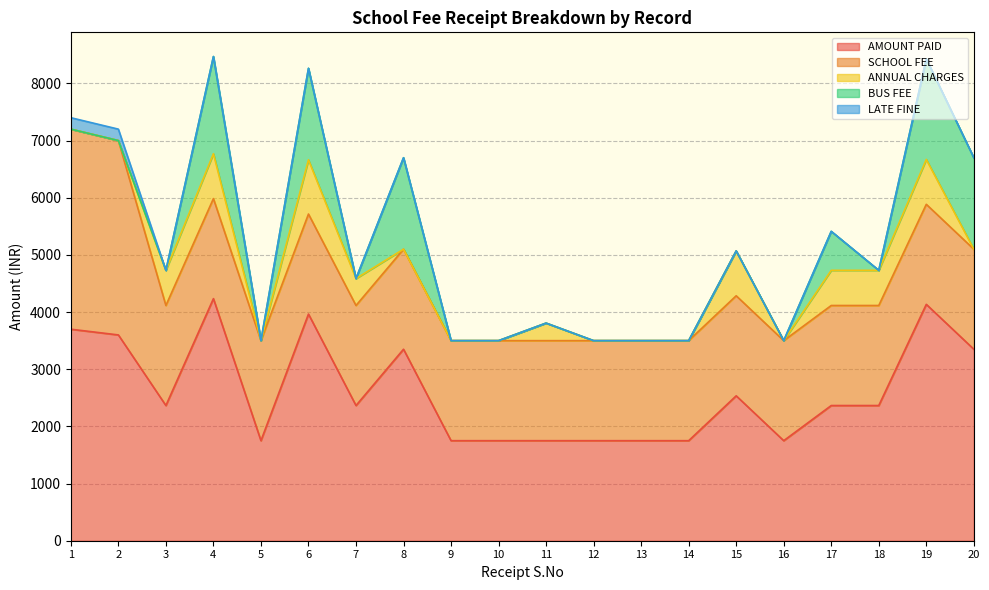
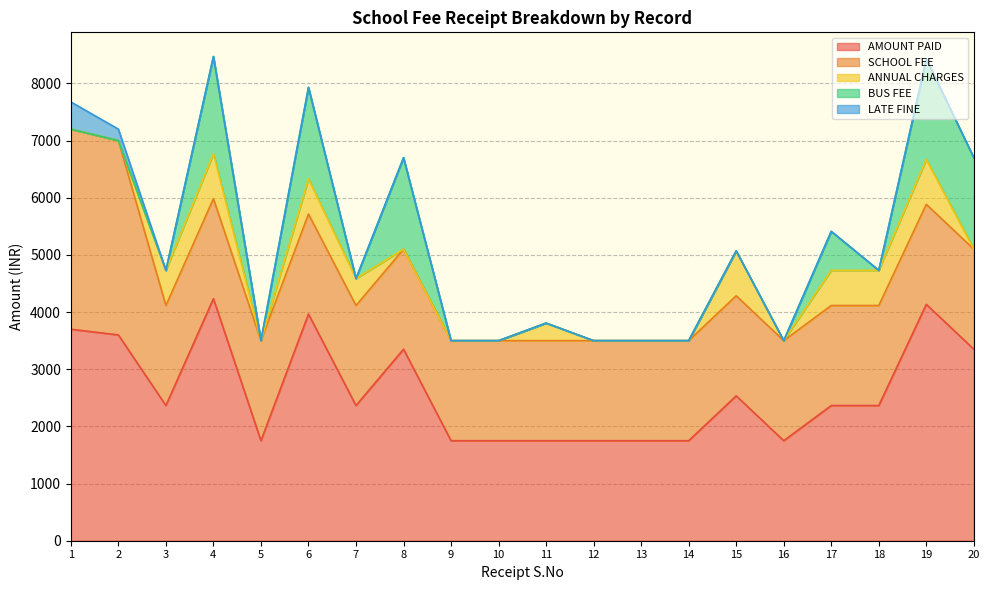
LATE FINE, 1: 200 -> 500
ANNUAL CHARGES, 6: 900 -> 600
